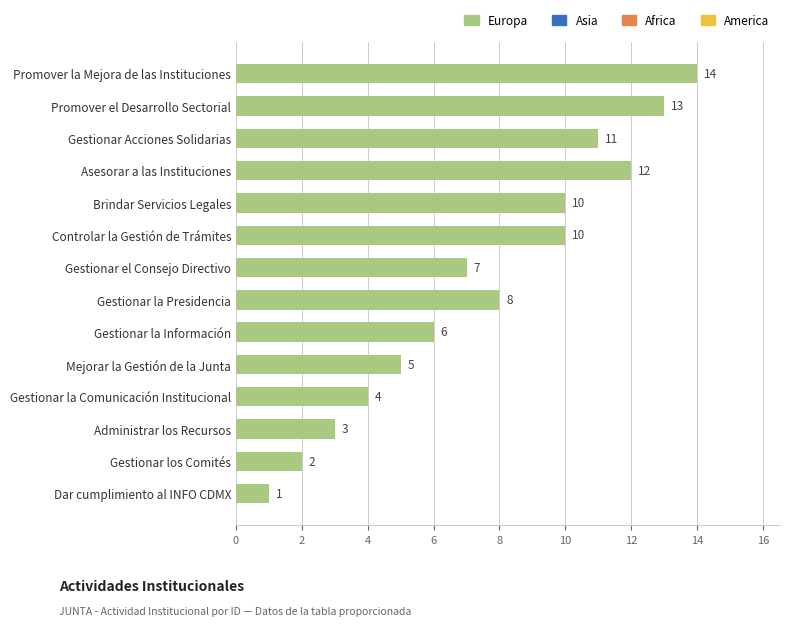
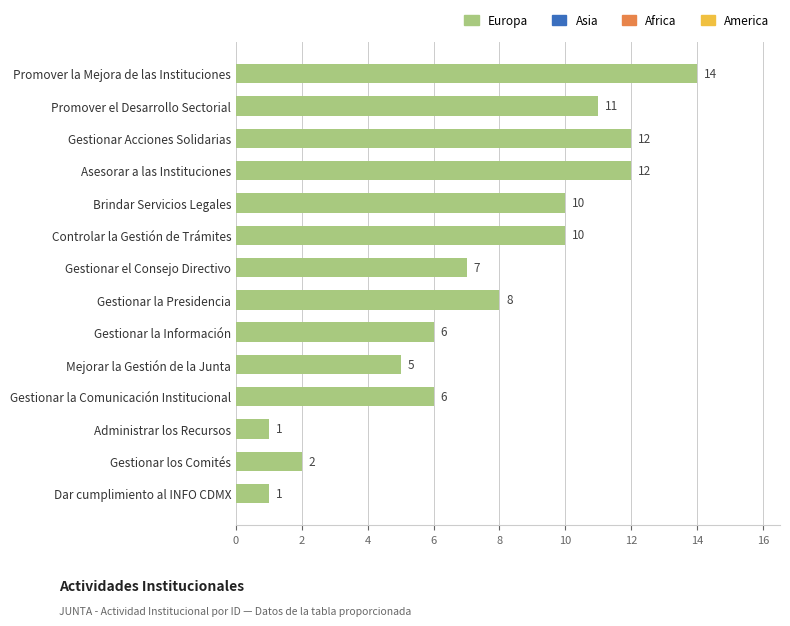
Promover el Desarrollo Sectorial: 13 -> 11
Gestionar Acciones Solidarias: 11 -> 12
Gestionar la Comunicación Institucional: 4 -> 6
Administrar los Recursos: 3 -> 1
